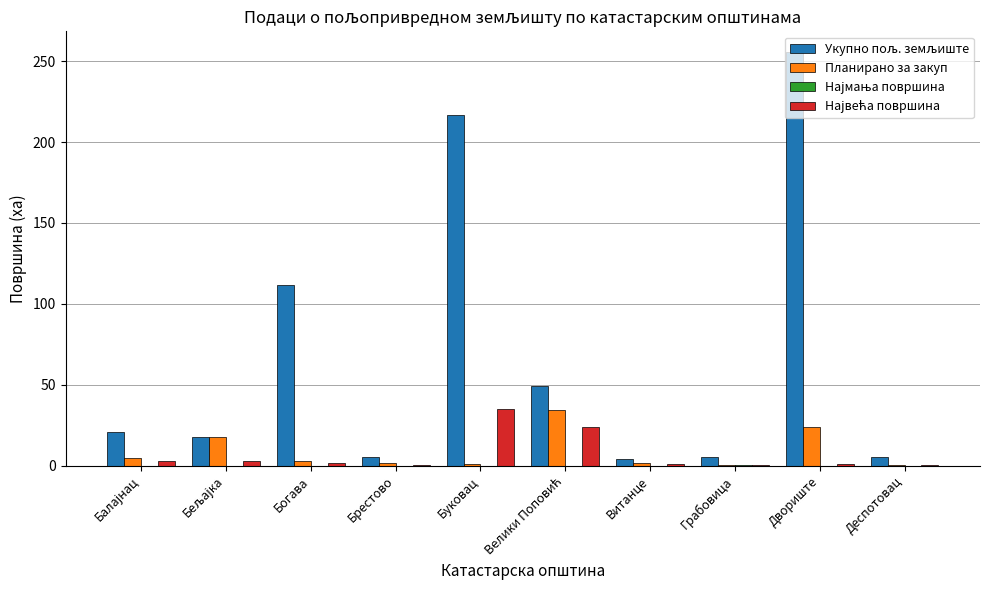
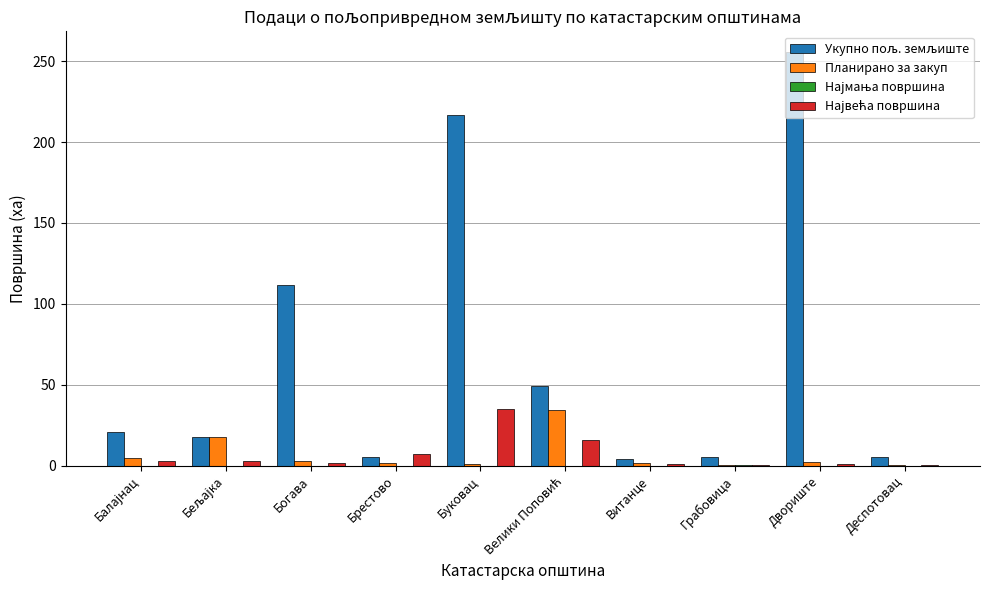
Највећа површина, Брестово: 1 -> 7
Највећа површина, Велики Поповић: 24 -> 16
Планирано за закуп, Двориште: 24 -> 2
